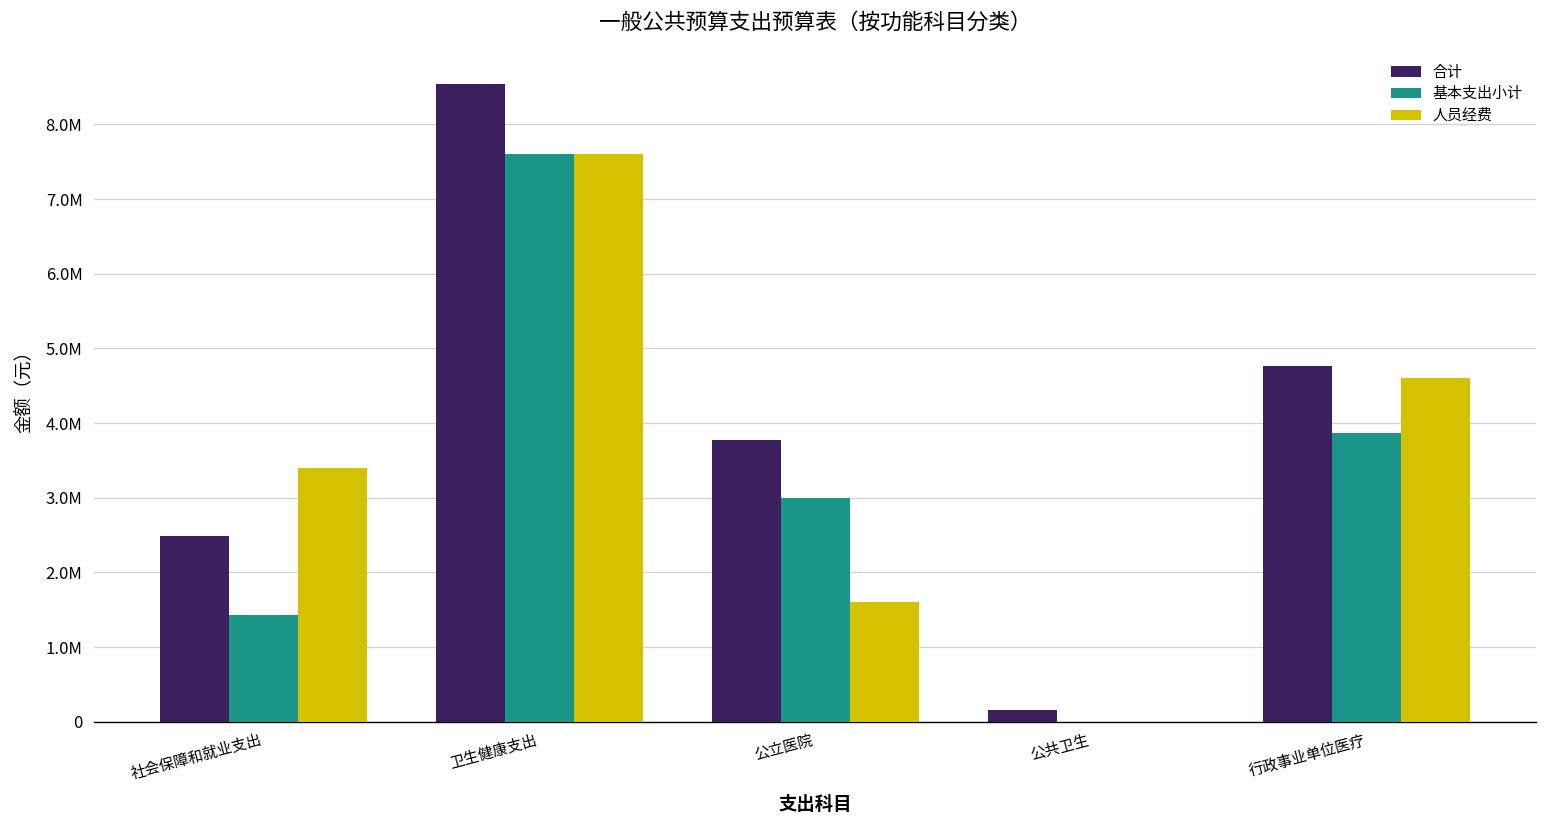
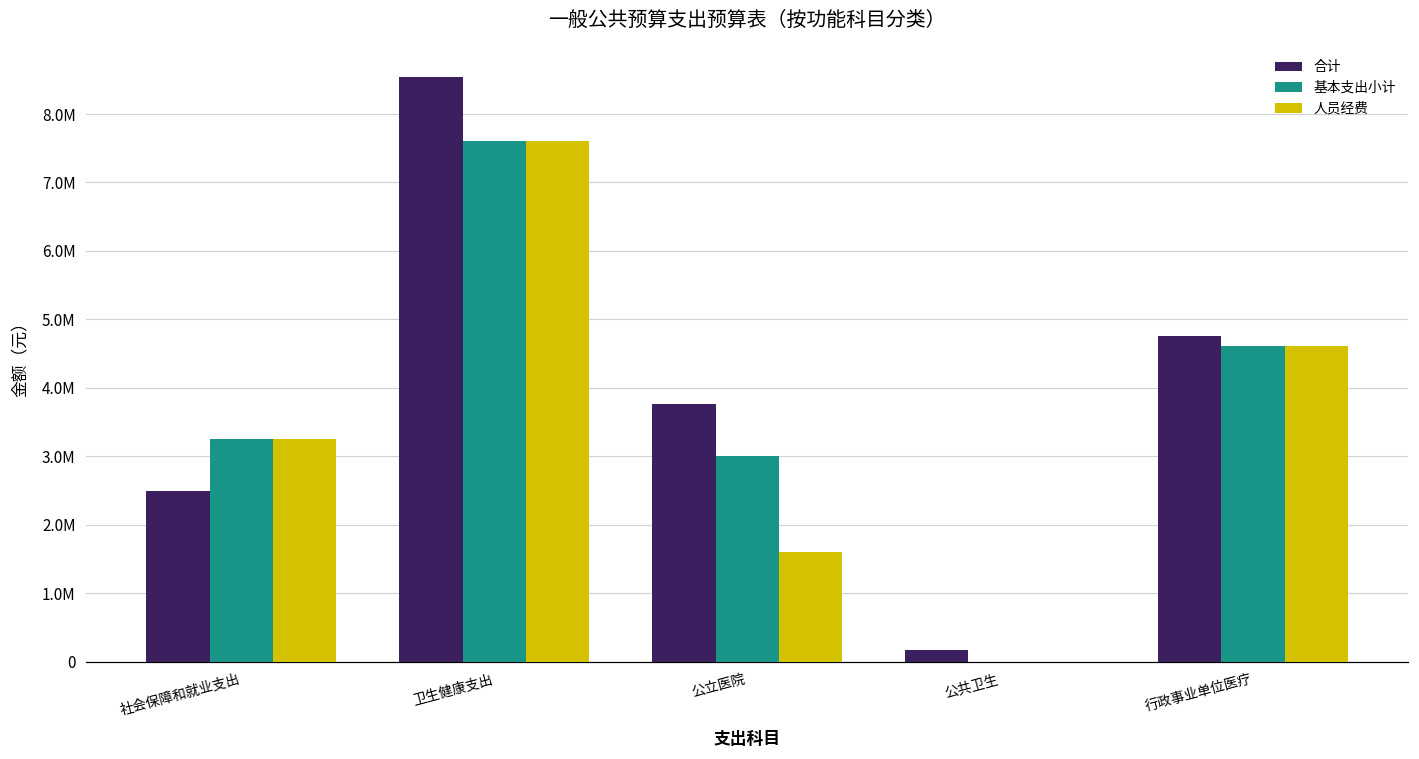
基本支出小计, 社会保障和就业支出: 1400000 -> 3300000
人员经费, 社会保障和就业支出: 3400000 -> 3300000
基本支出小计, 行政事业单位医疗: 3900000 -> 4600000
